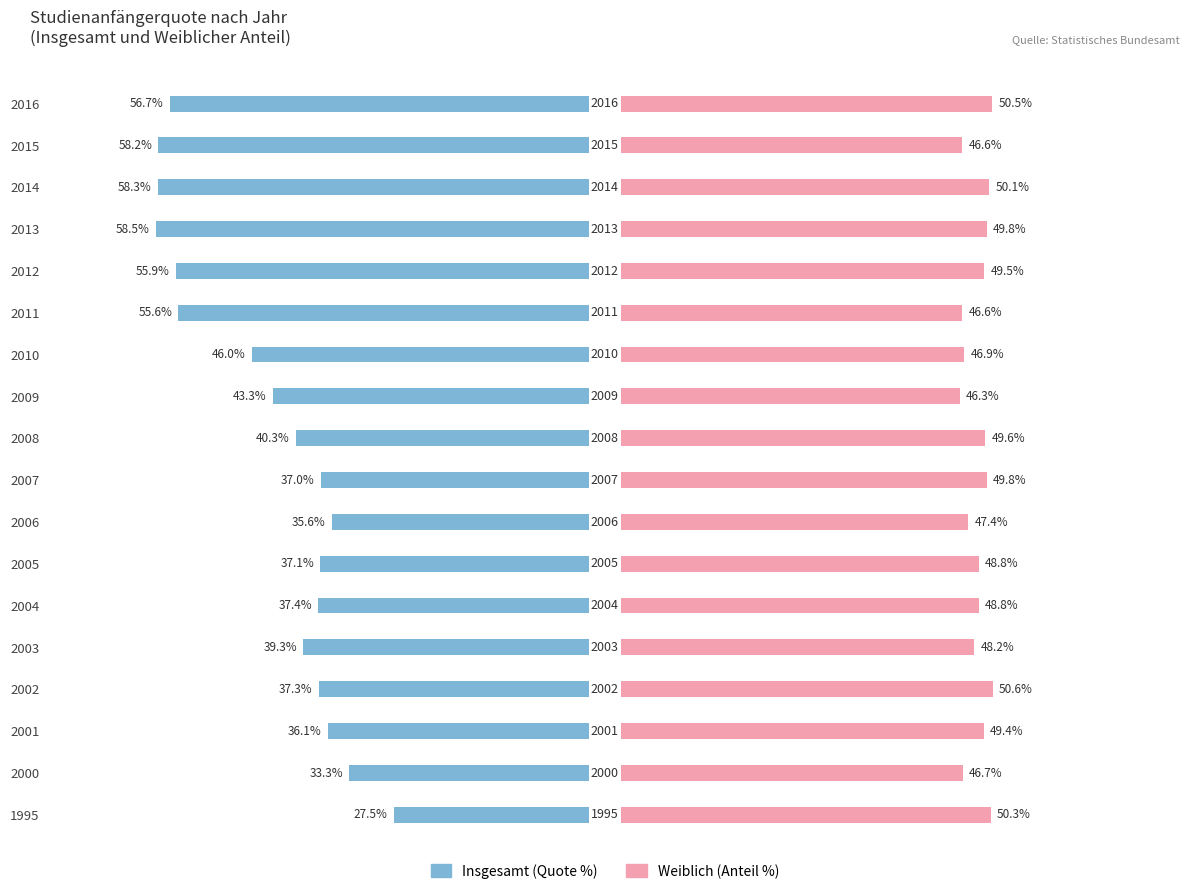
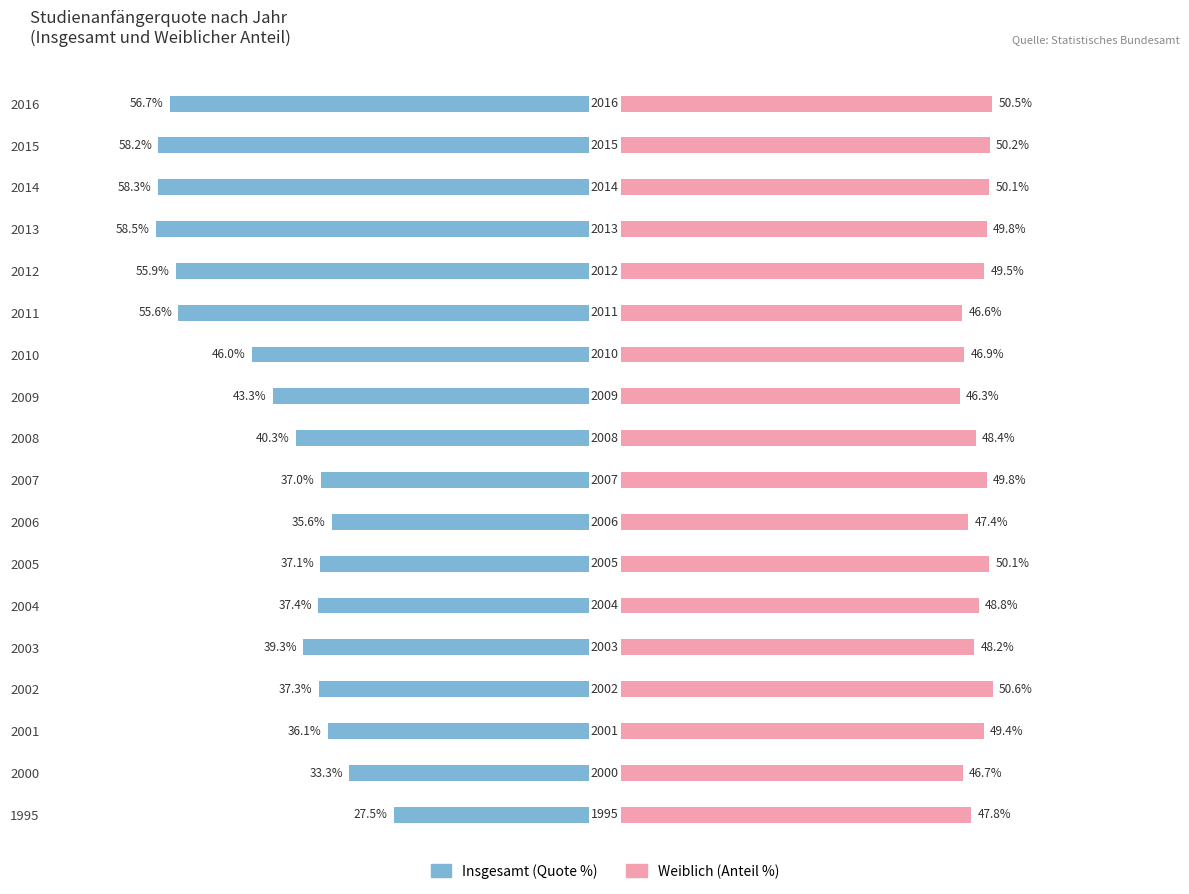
Weiblich (Anteil %), 2015: 46.6% -> 50.2%
Weiblich (Anteil %), 2008: 49.6% -> 48.4%
Weiblich (Anteil %), 2005: 48.8% -> 50.1%
Weiblich (Anteil %), 1995: 50.3% -> 47.8%
